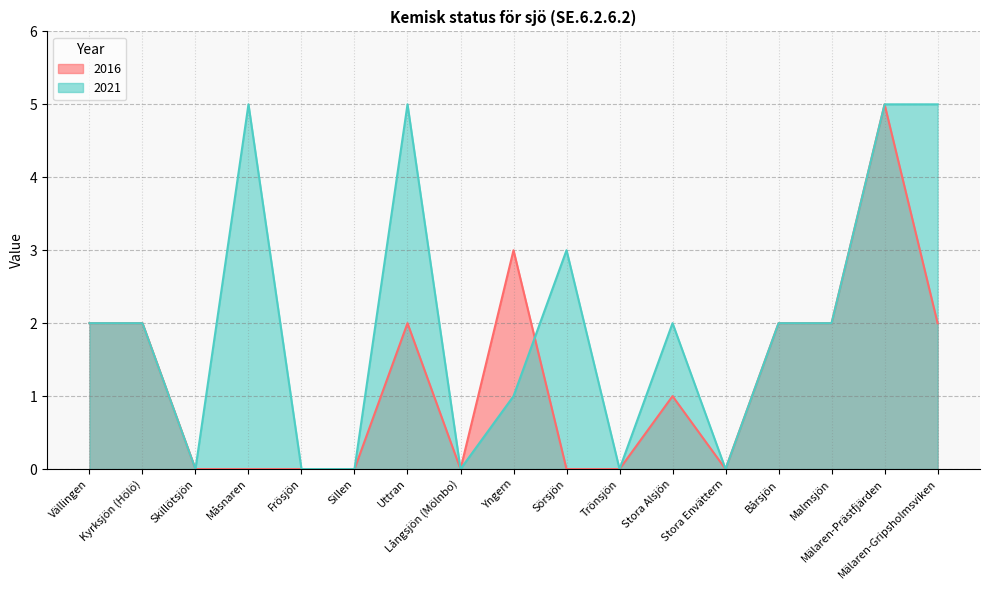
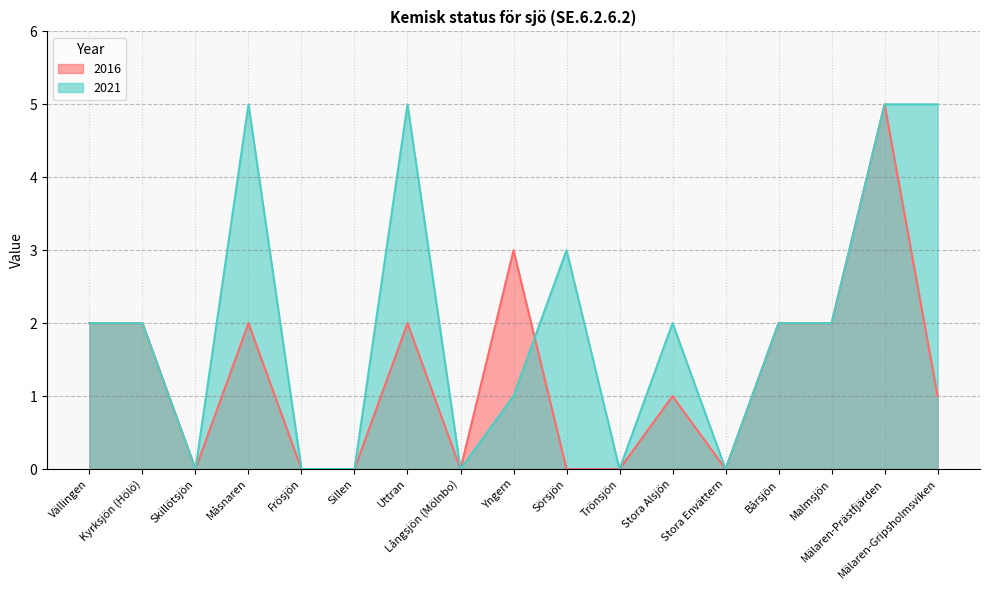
2016, Måsnaren: 0 -> 2
2016, Mälaren-Gripsholmsviken: 2 -> 1
